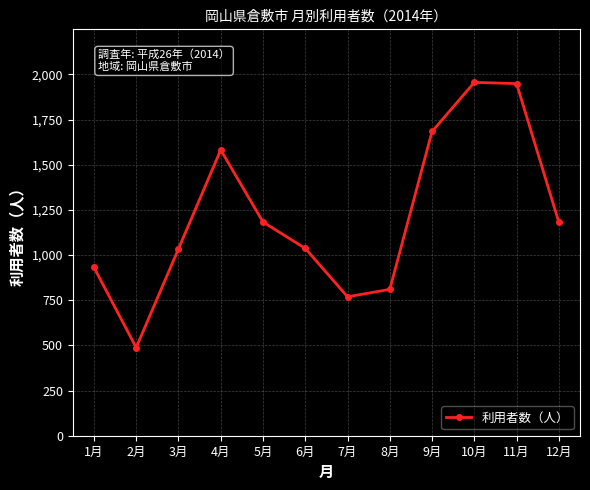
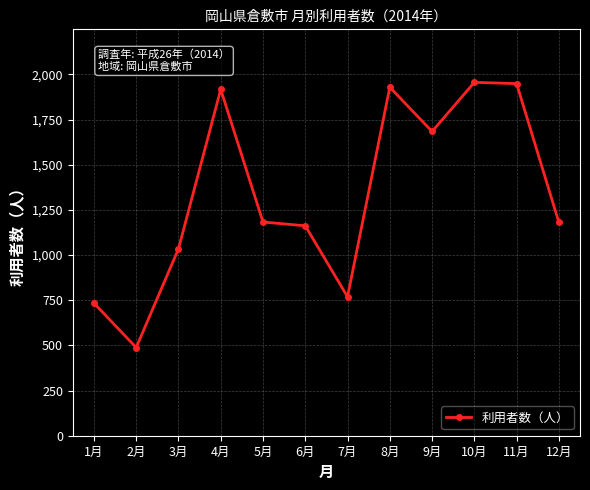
1月: 930 -> 730
4月: 1,580 -> 1,920
6月: 1,040 -> 1,160
8月: 810 -> 1,930
